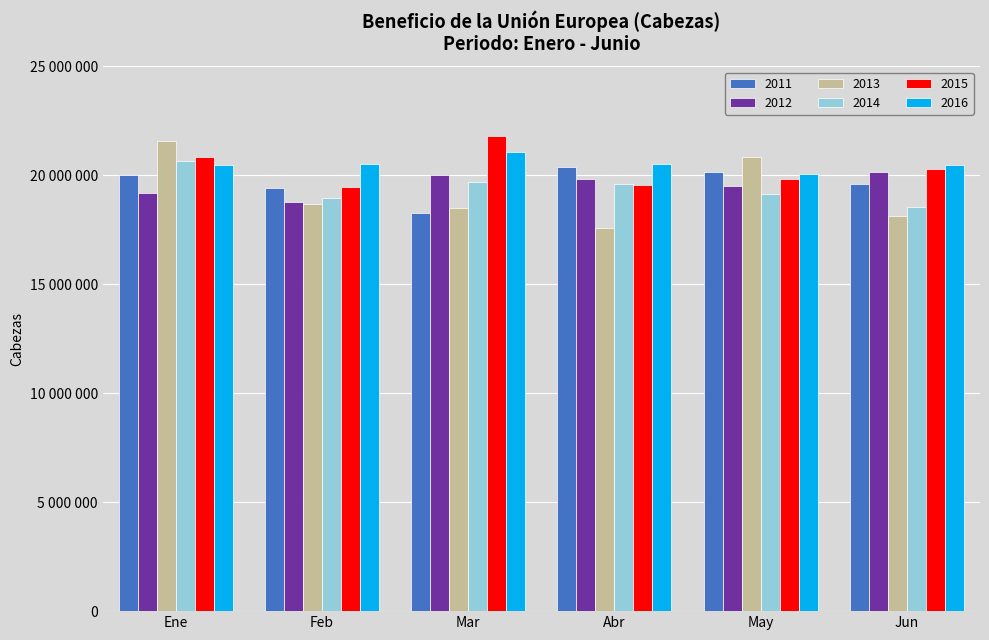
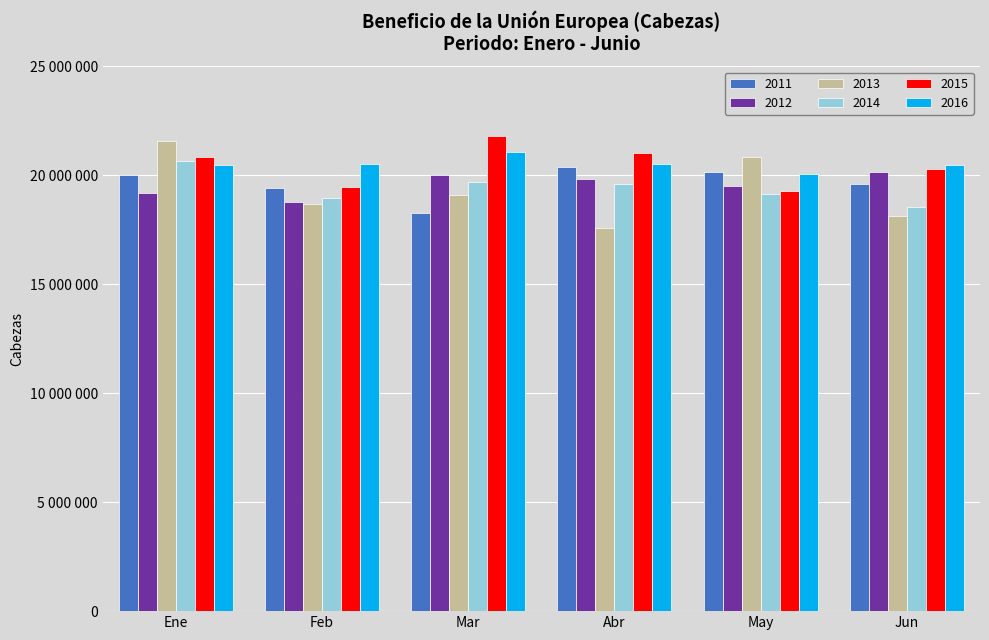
2013, Mar: 18500000 -> 19100000
2015, Abr: 19600000 -> 21000000
2015, May: 19800000 -> 19300000
